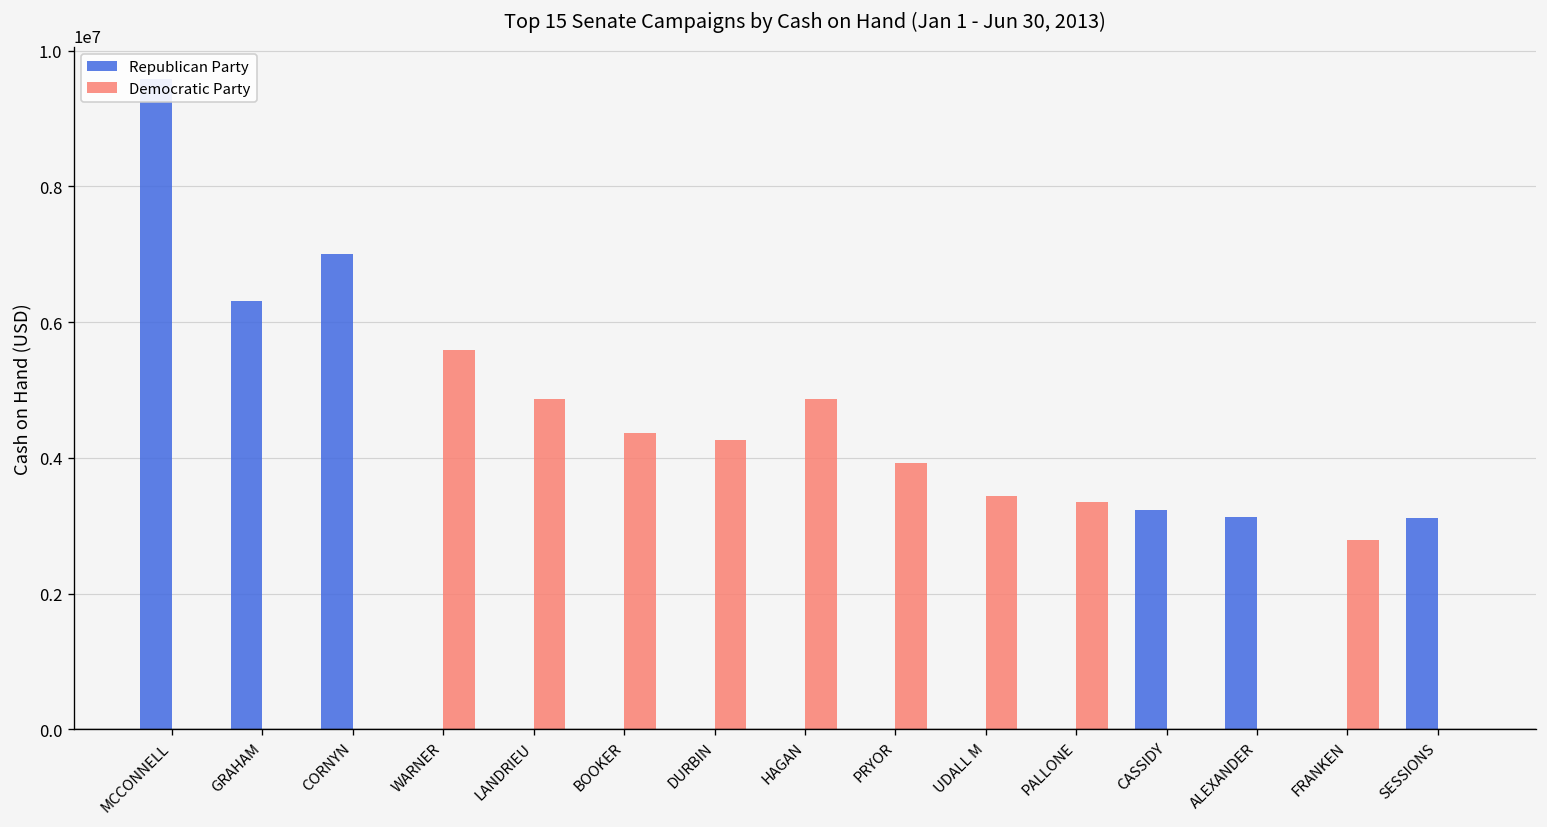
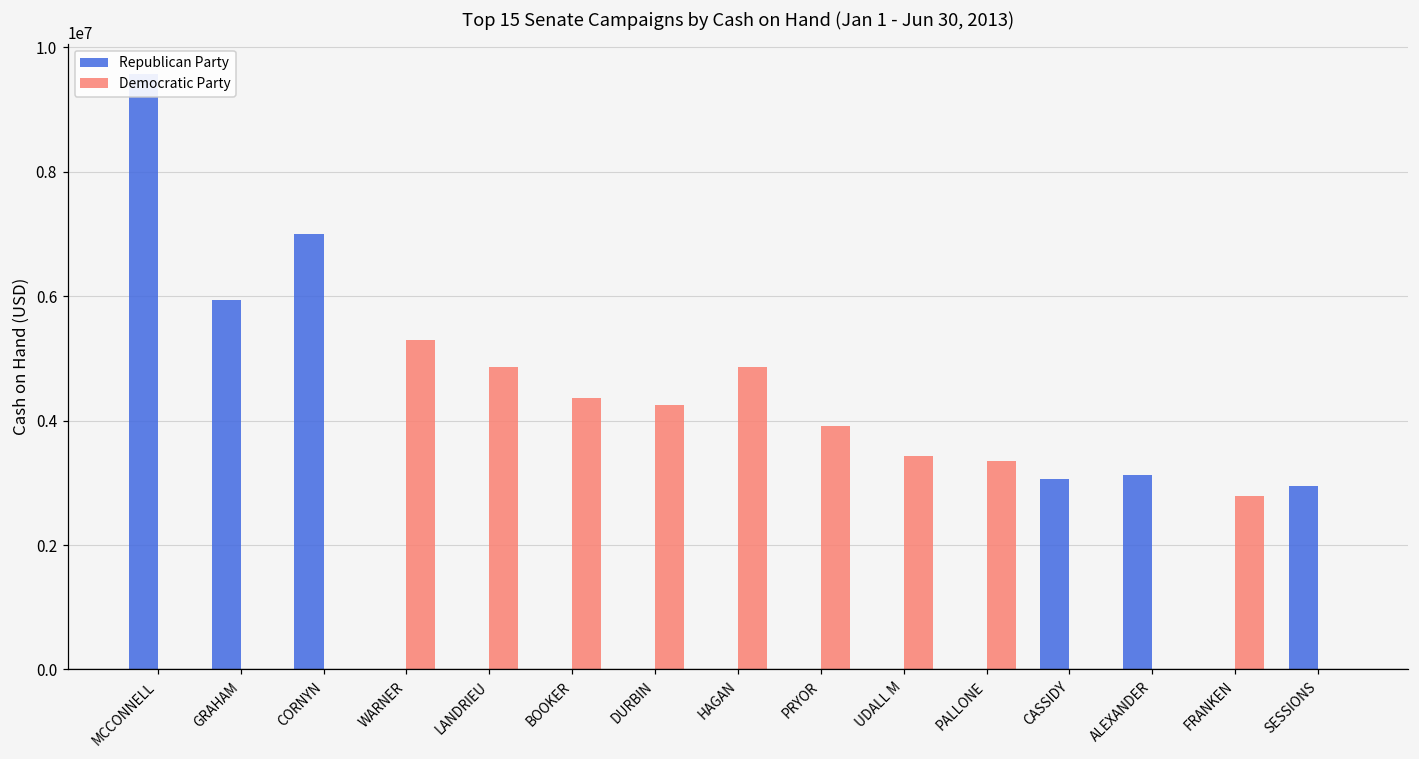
Republican Party, GRAHAM: 6300000 -> 5900000
Democratic Party, WARNER: 5600000 -> 5300000
Republican Party, CASSIDY: 3200000 -> 3100000
Republican Party, SESSIONS: 3100000 -> 3000000
